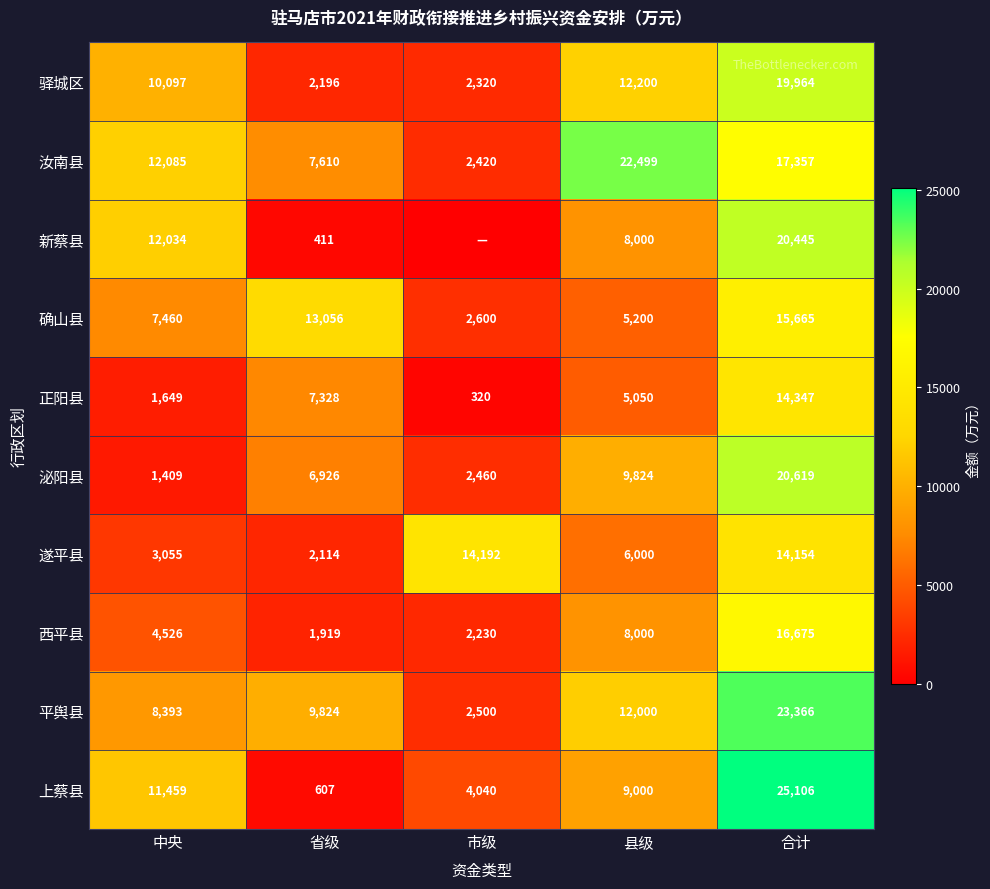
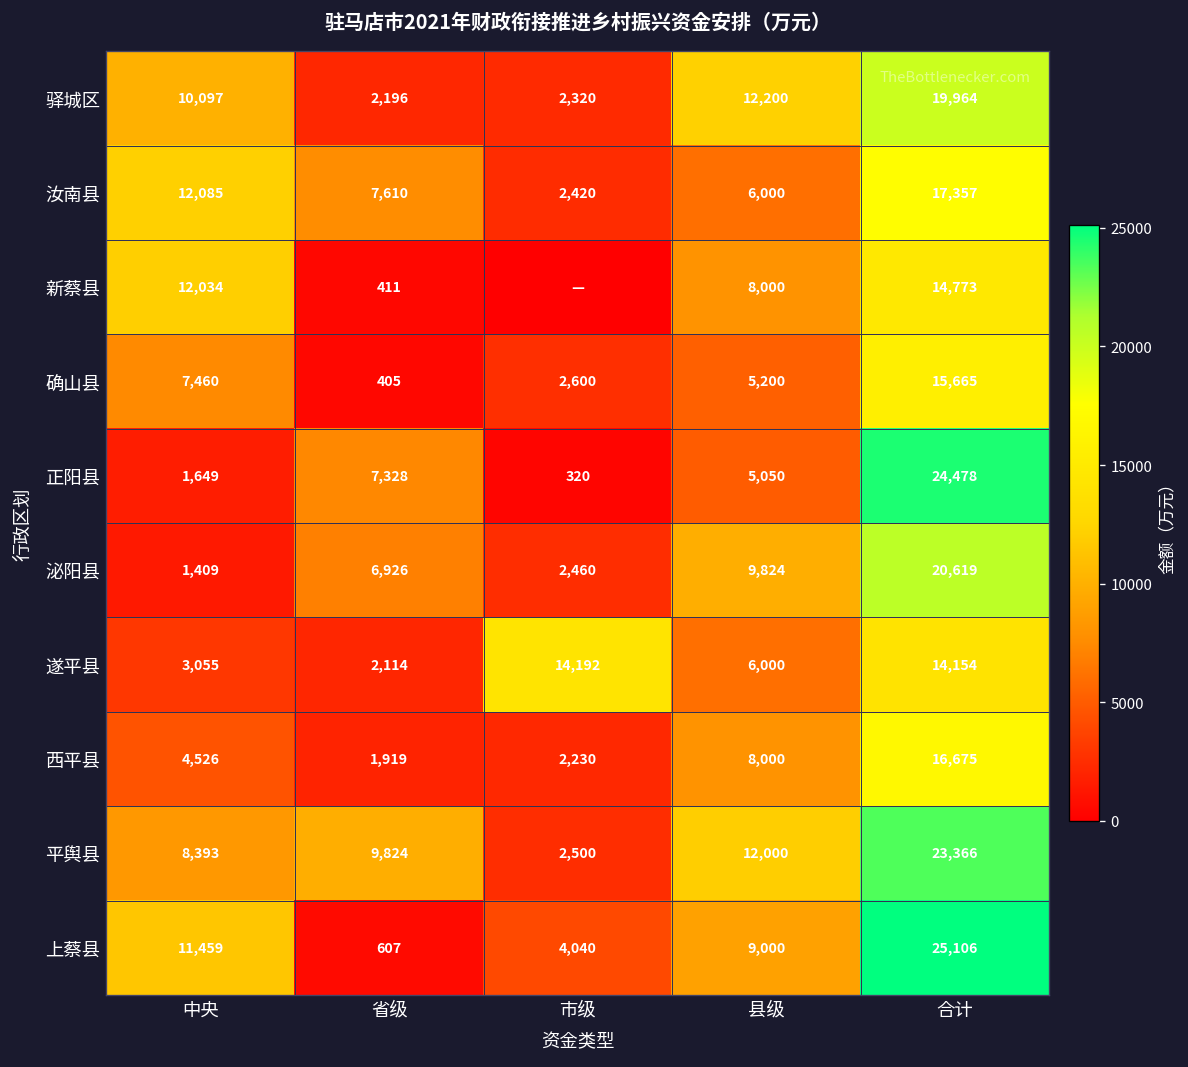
汝南县, 县级: 22,499 -> 6,000
新蔡县, 合计: 20,445 -> 14,773
确山县, 省级: 13,056 -> 405
正阳县, 合计: 14,347 -> 24,478
